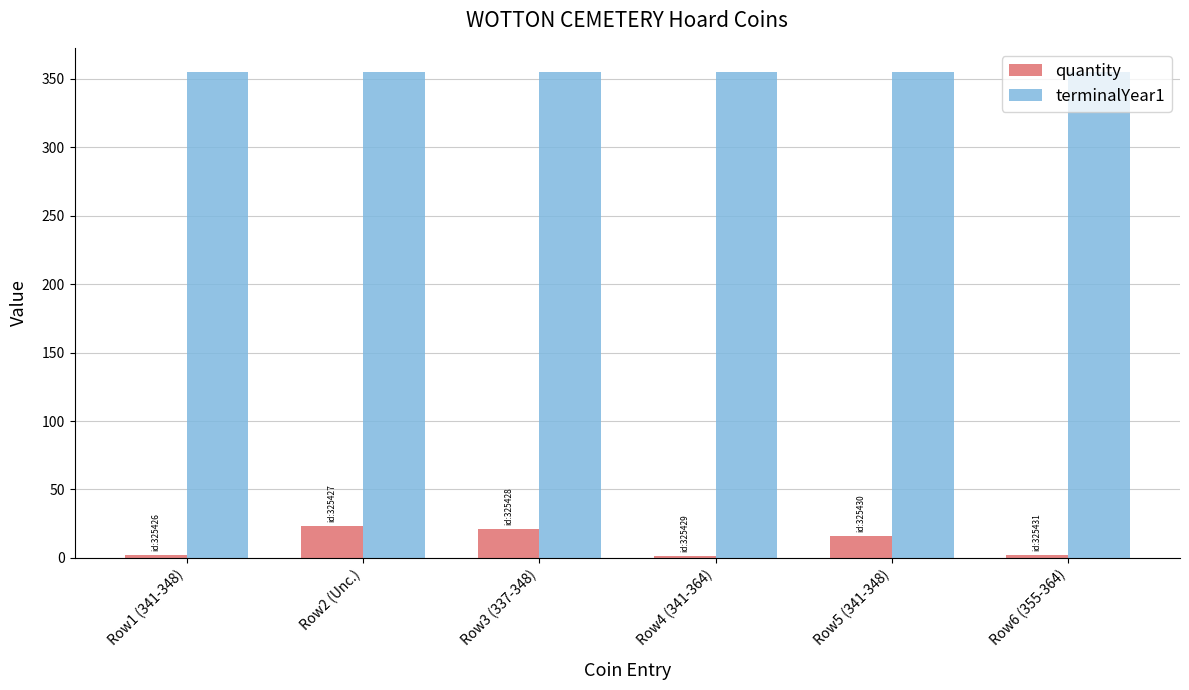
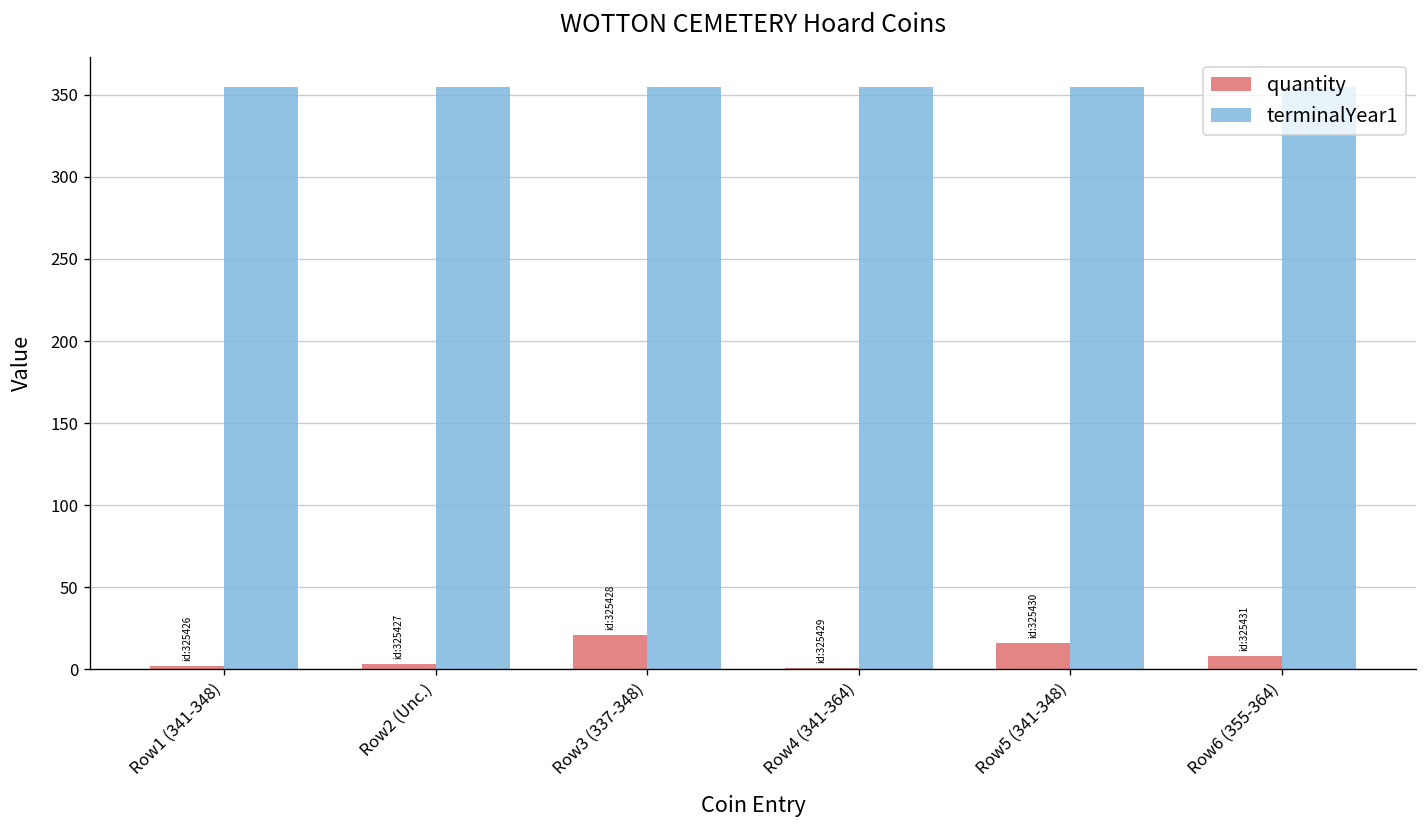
quantity, Row2 (Unc.): 23 -> 3
quantity, Row6 (355-364): 2 -> 8
